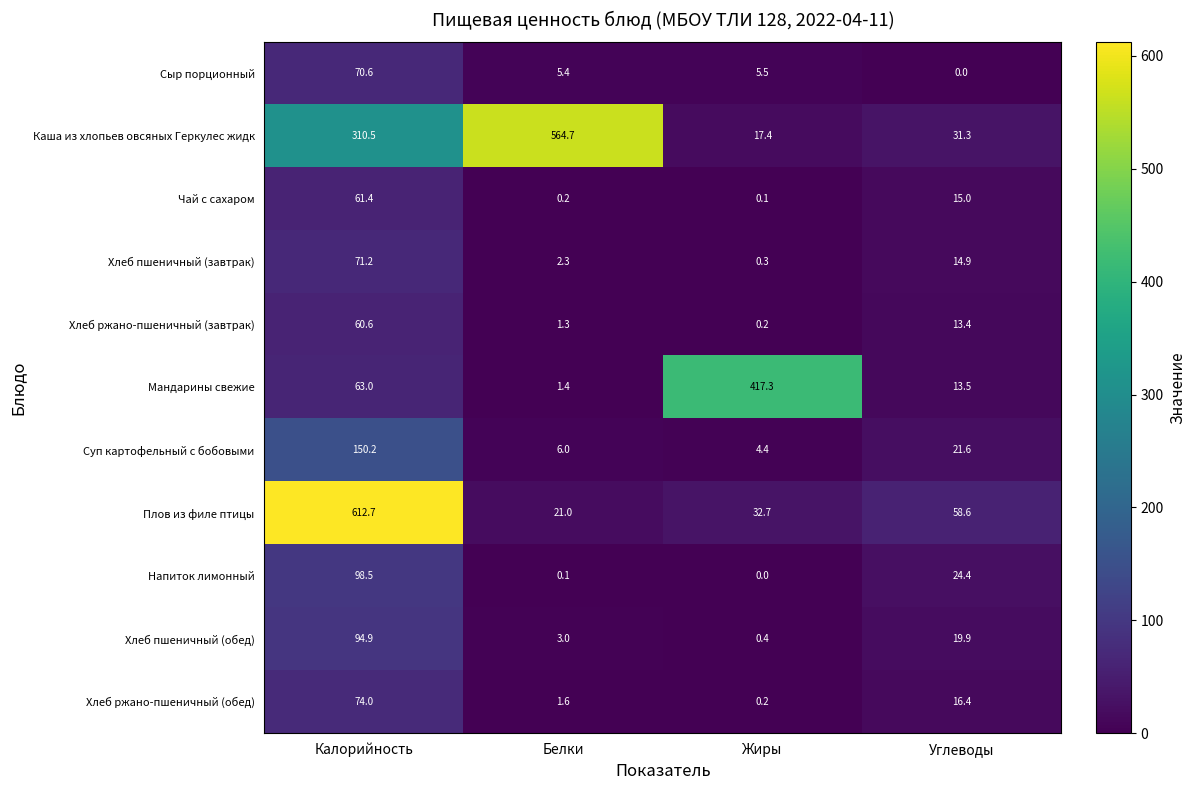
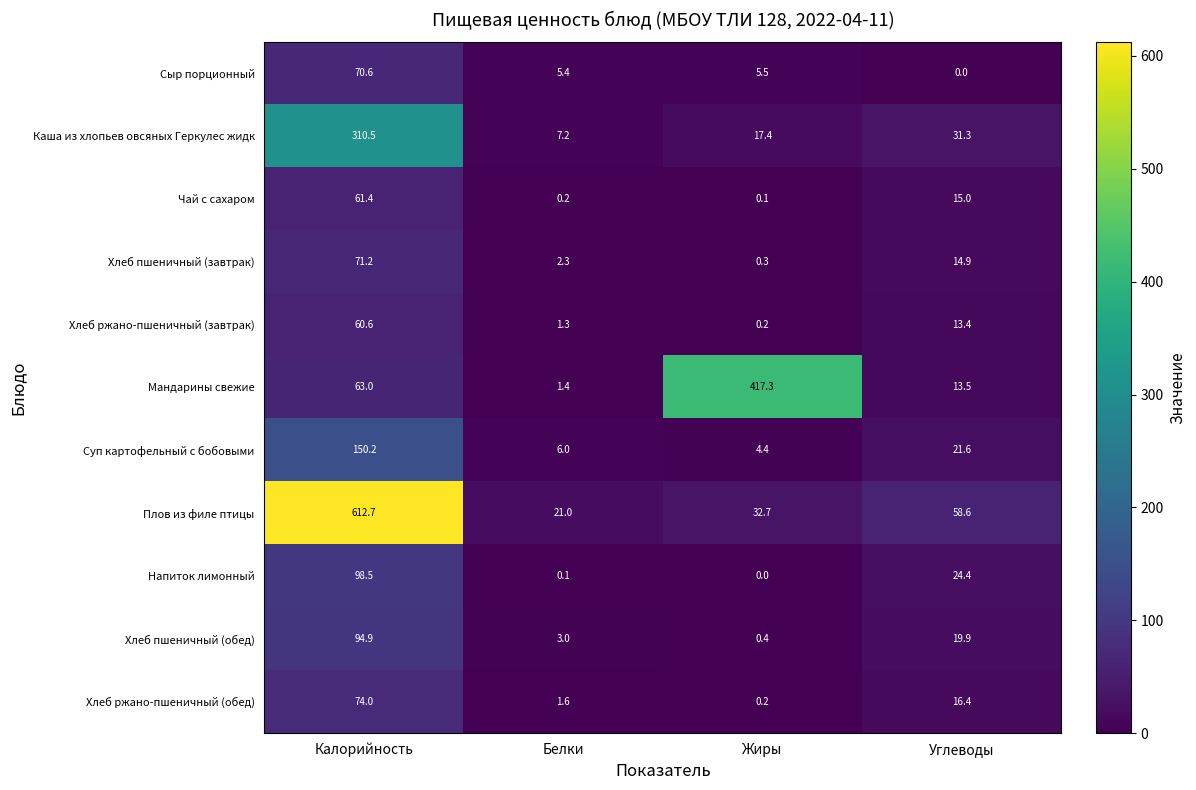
Каша из хлопьев овсяных Геркулес жидк, Белки: 564.7 -> 7.2
